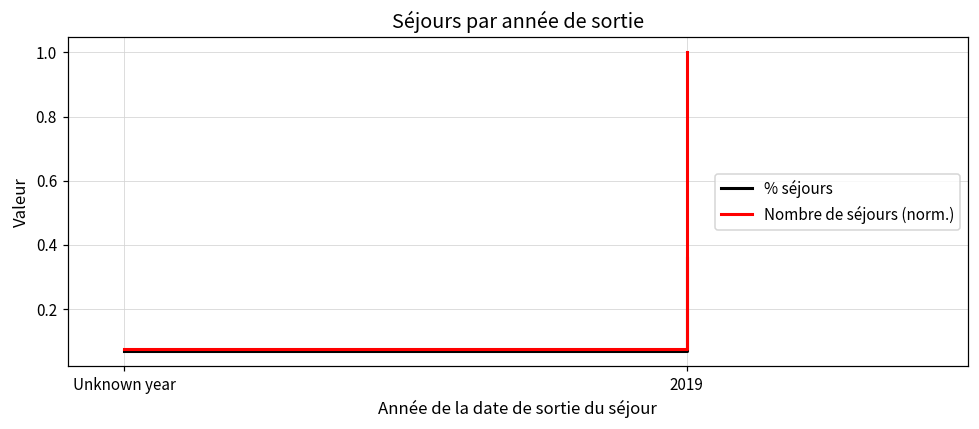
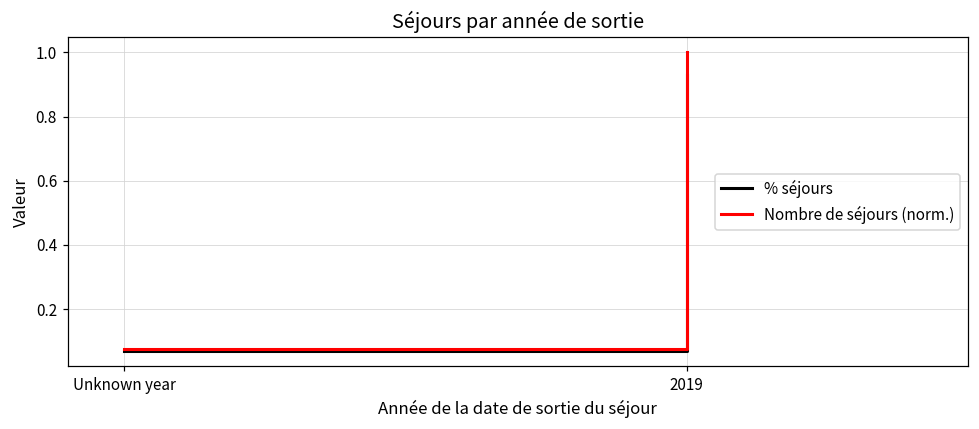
% séjours, 2019: 0.36 -> 0.93
